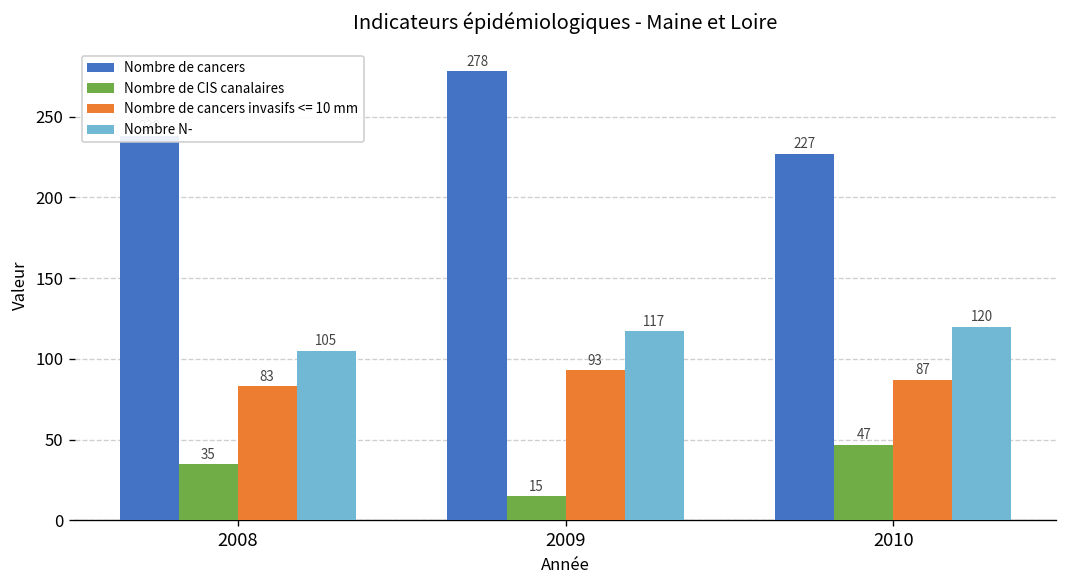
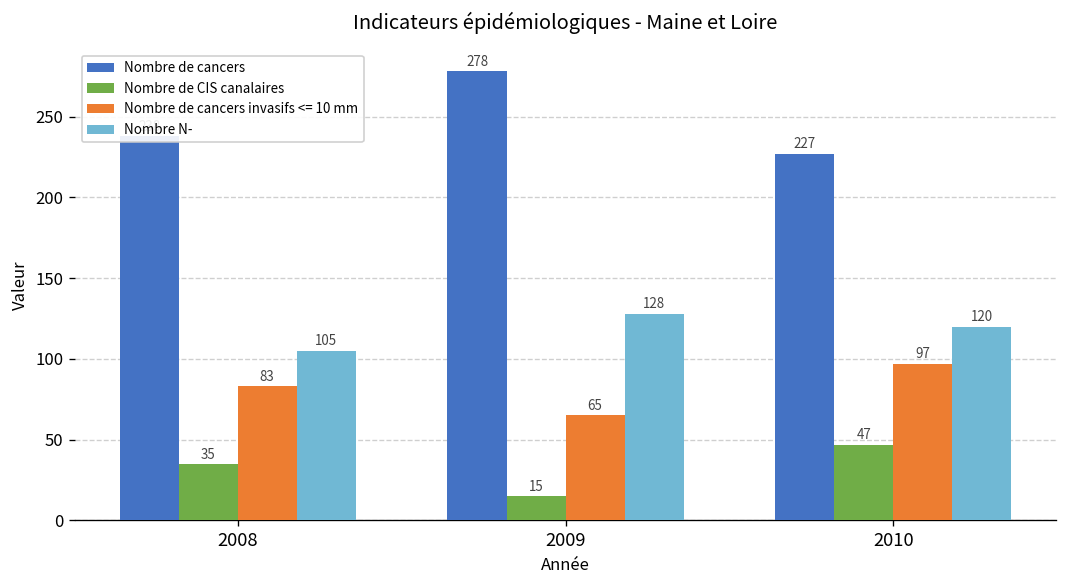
Nombre de cancers invasifs <= 10 mm, 2009: 93 -> 65
Nombre N-, 2009: 117 -> 128
Nombre de cancers invasifs <= 10 mm, 2010: 87 -> 97
